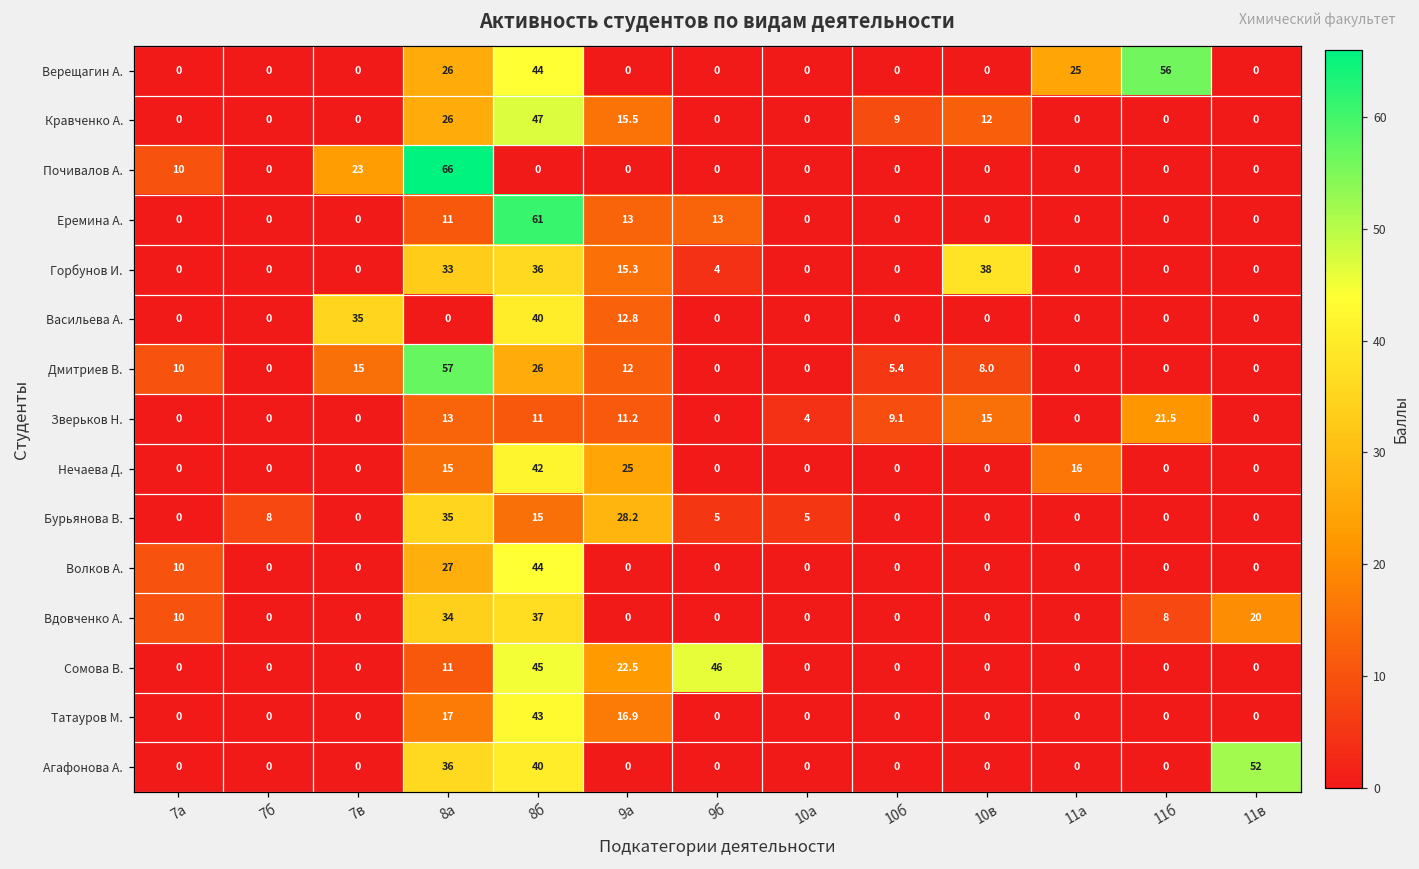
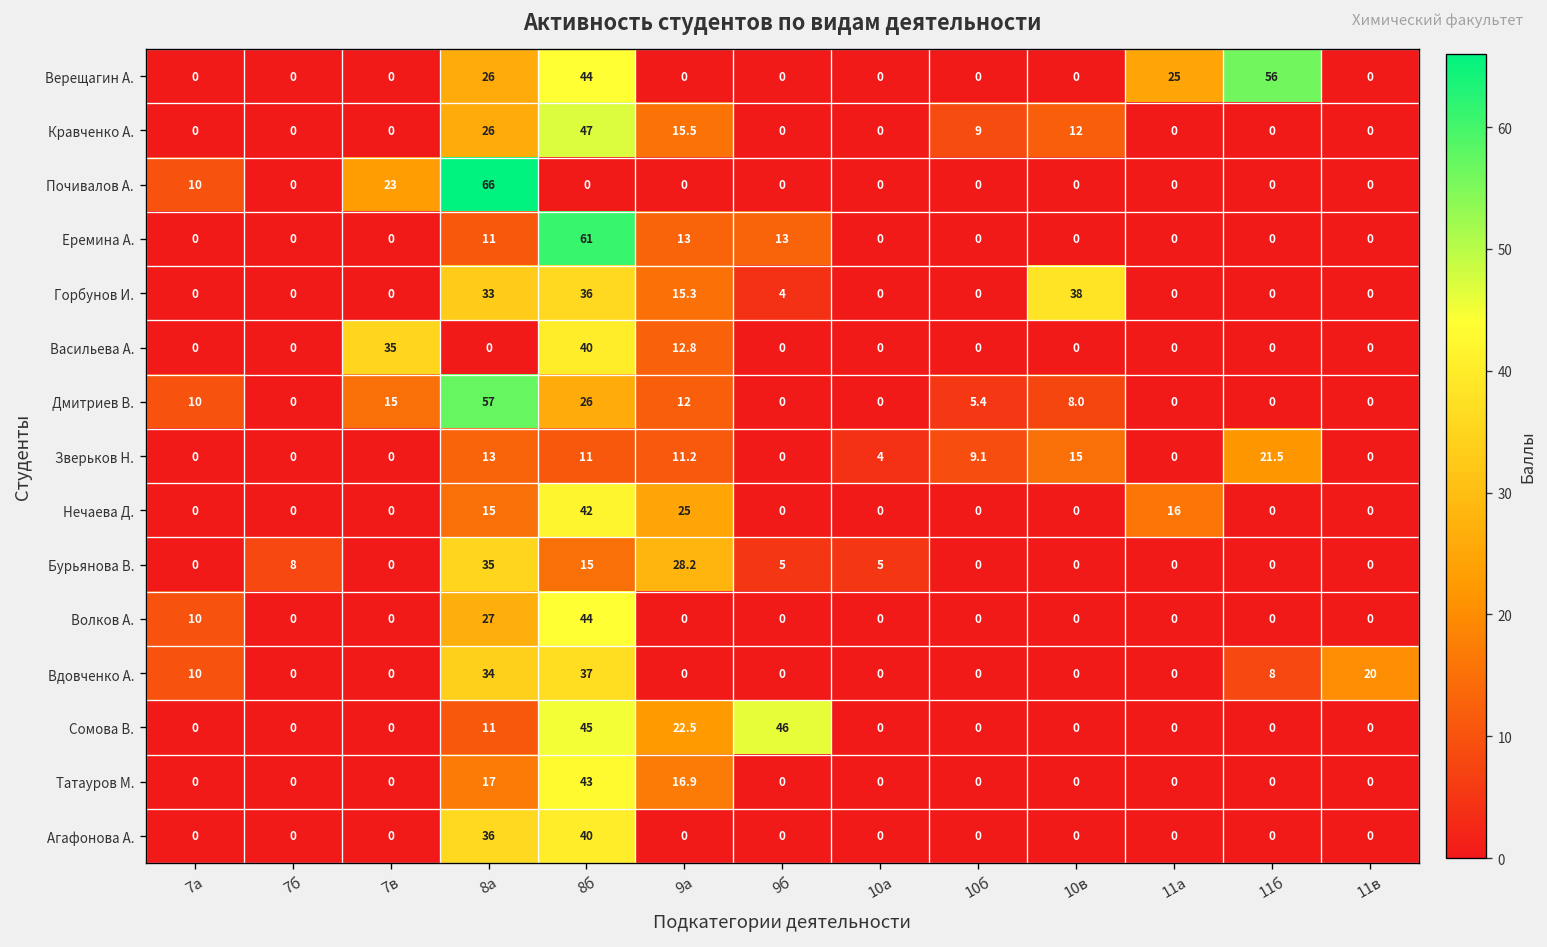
Агафонова А., 11в: 52 -> 0
